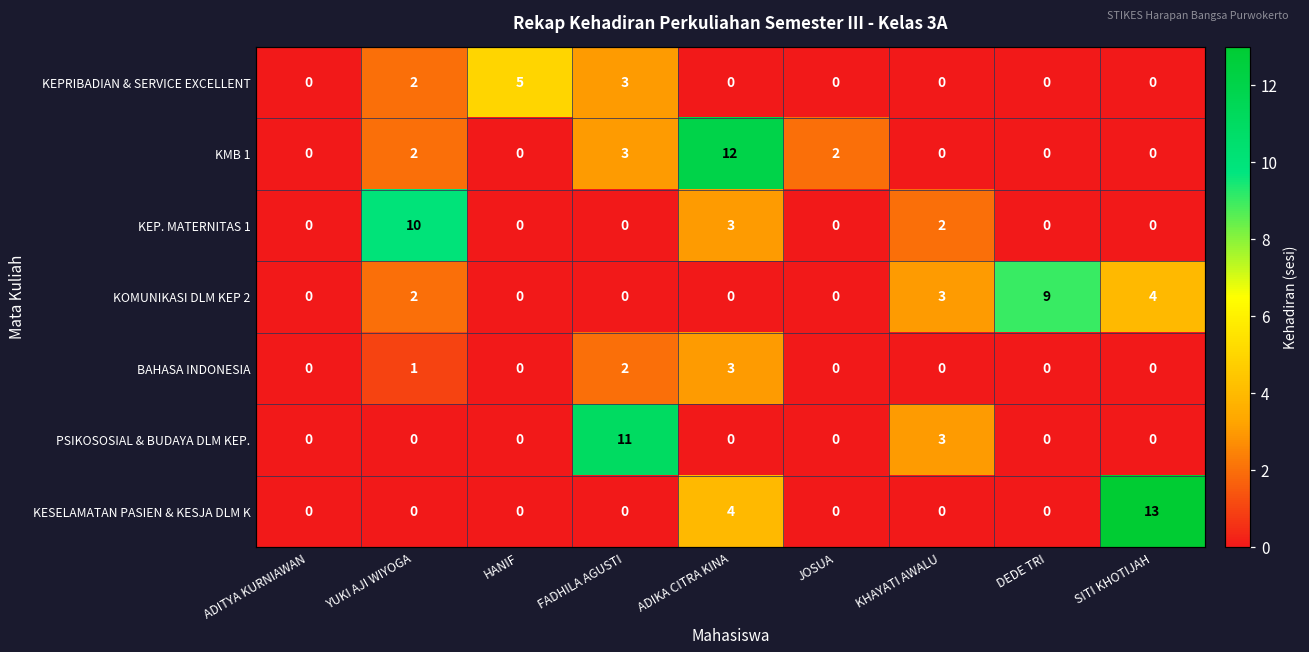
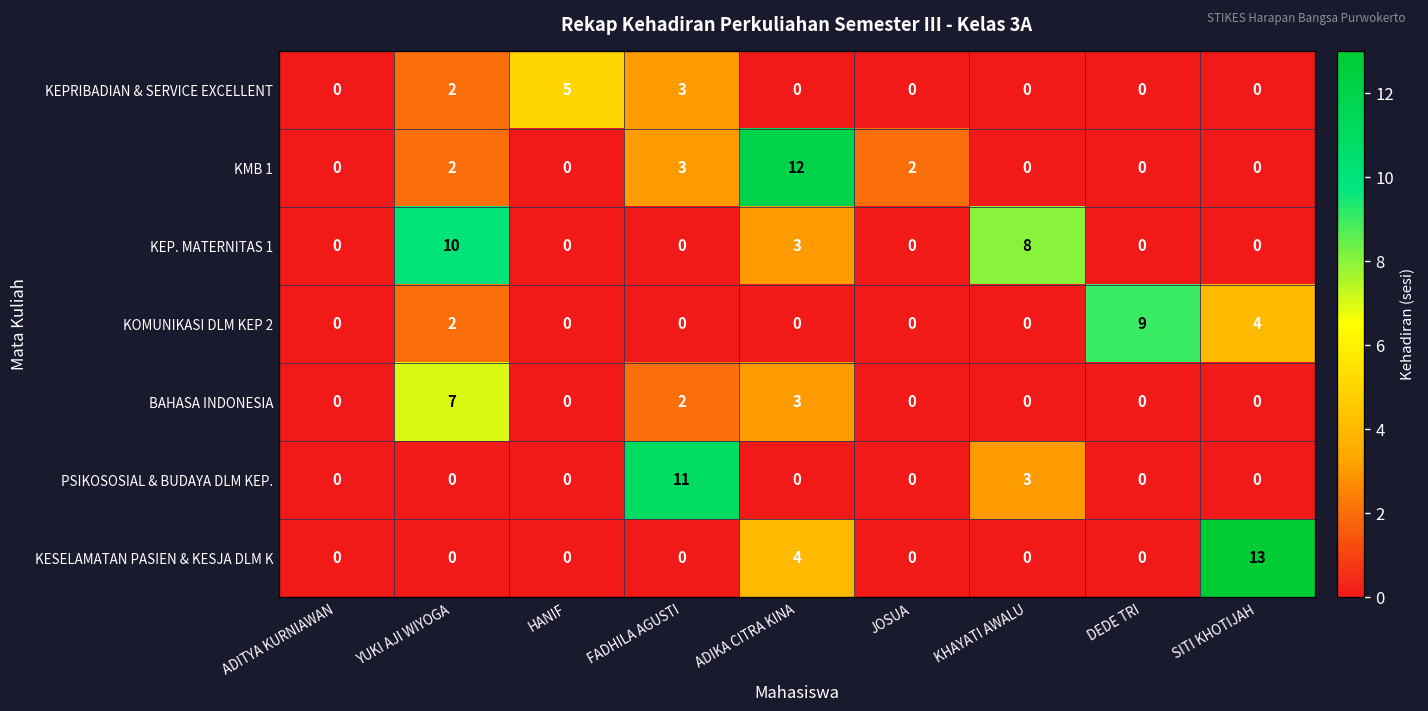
KEP. MATERNITAS 1, KHAYATI AWALU: 2 -> 8
KOMUNIKASI DLM KEP 2, KHAYATI AWALU: 3 -> 0
BAHASA INDONESIA, YUKI AJI WIYOGA: 1 -> 7
